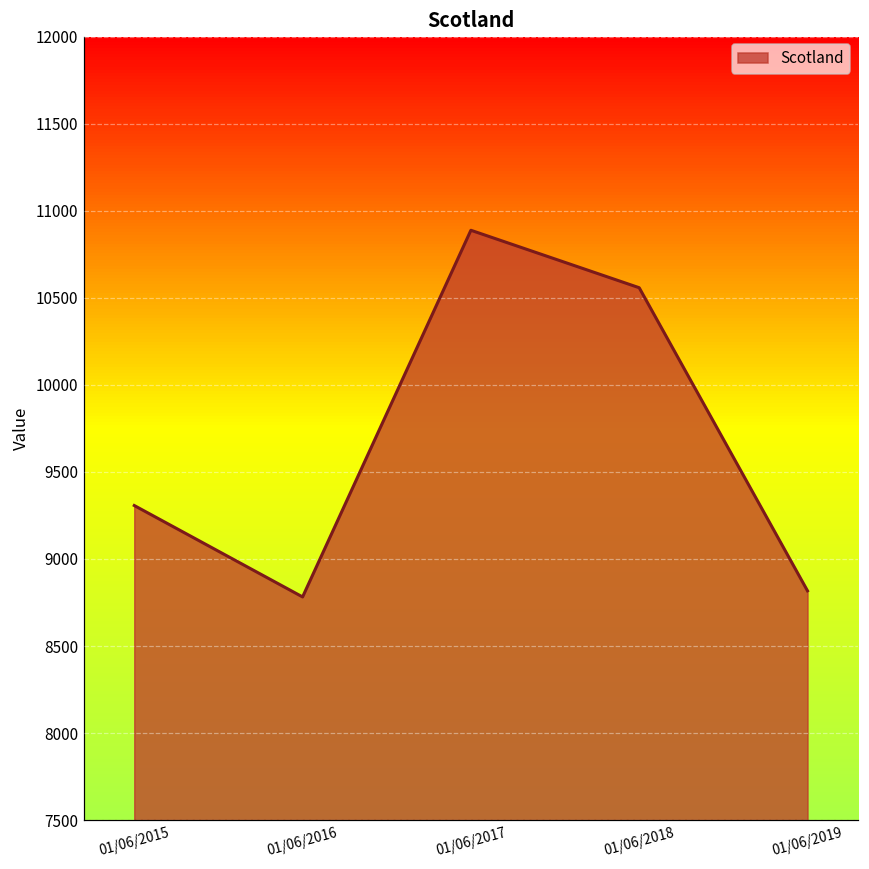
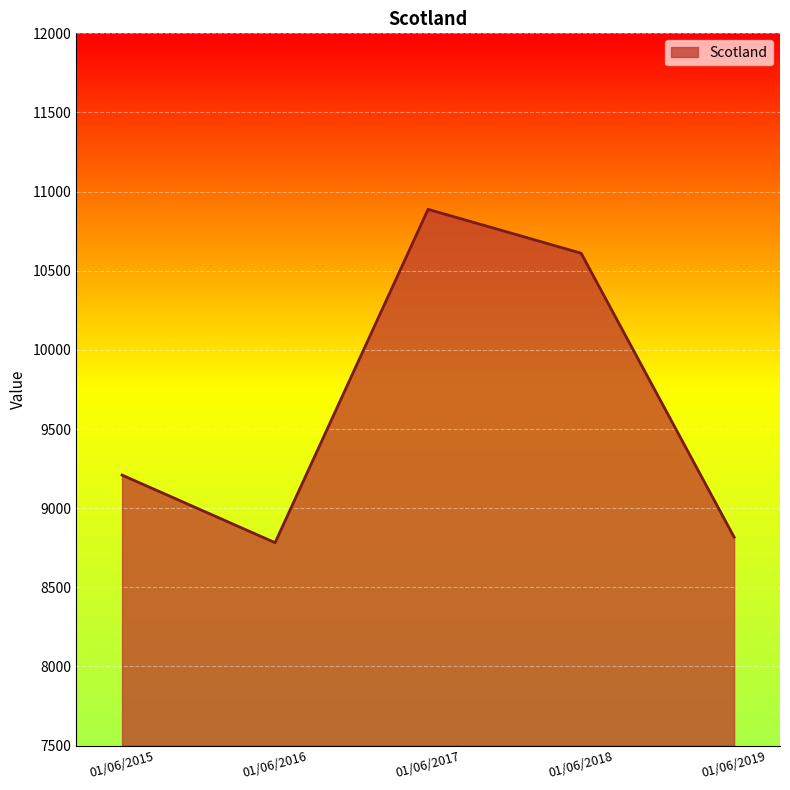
01/06/2015: 9310 -> 9210
01/06/2018: 10560 -> 10610
